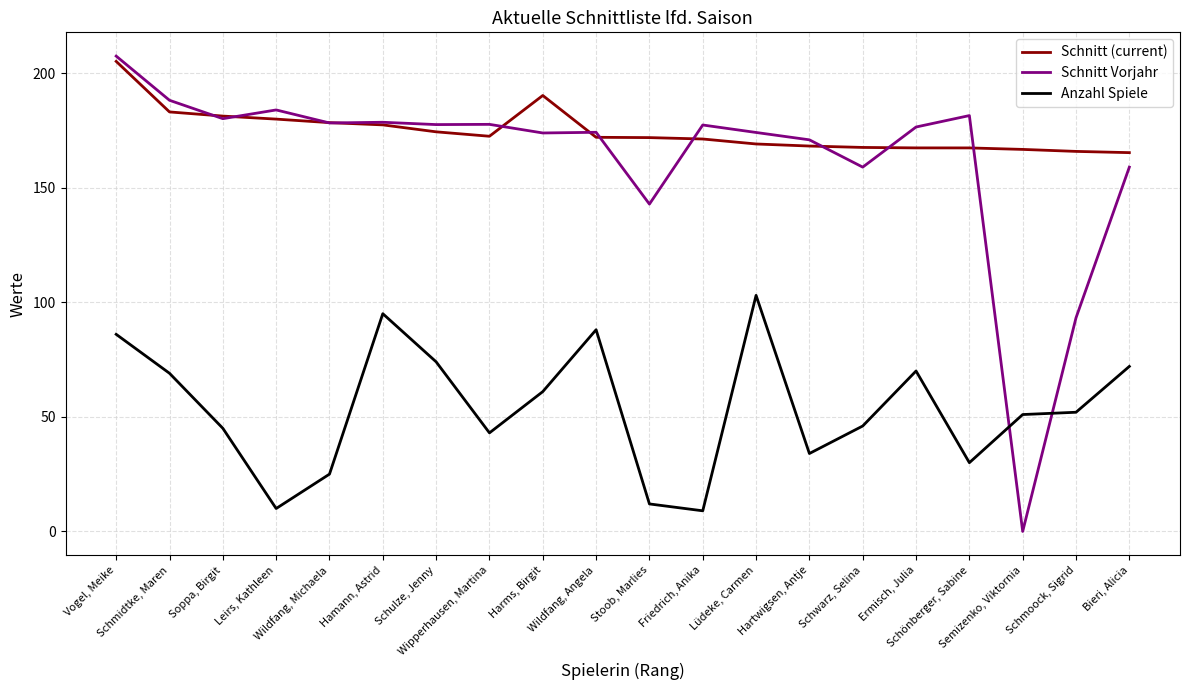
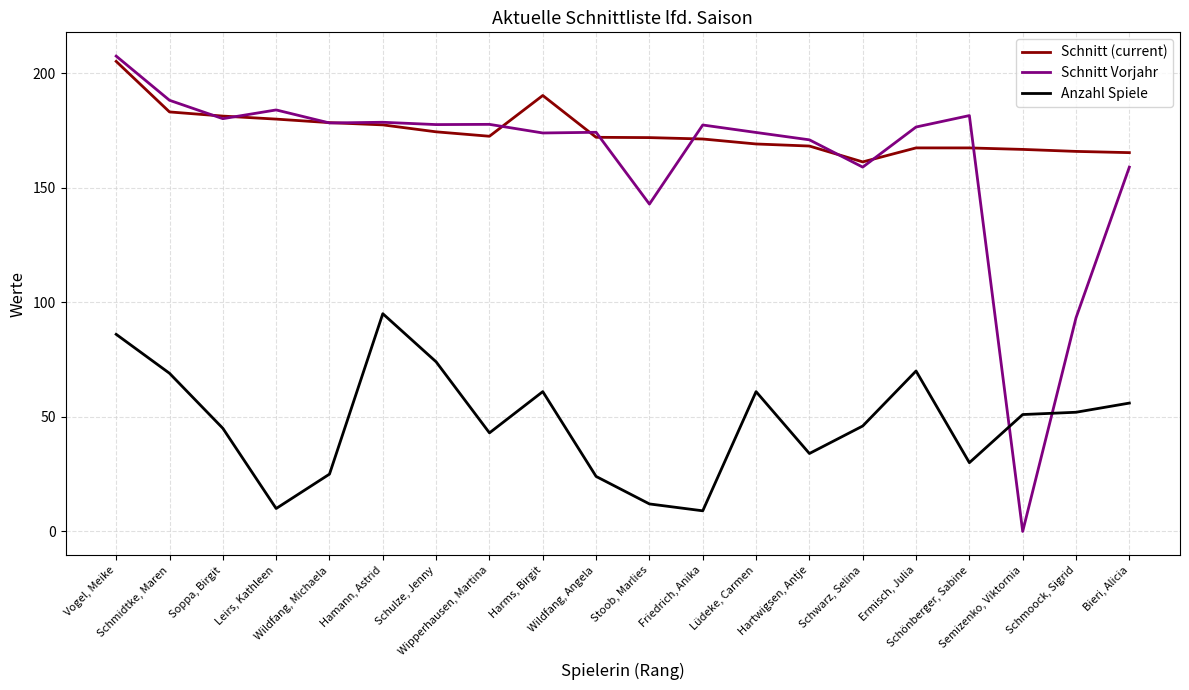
Anzahl Spiele, Wildfang, Angela: 88 -> 24
Anzahl Spiele, Lüdeke, Carmen: 103 -> 61
Schnitt (current), Schwarz, Selina: 168 -> 161
Anzahl Spiele, Bieri, Alicia: 72 -> 56
